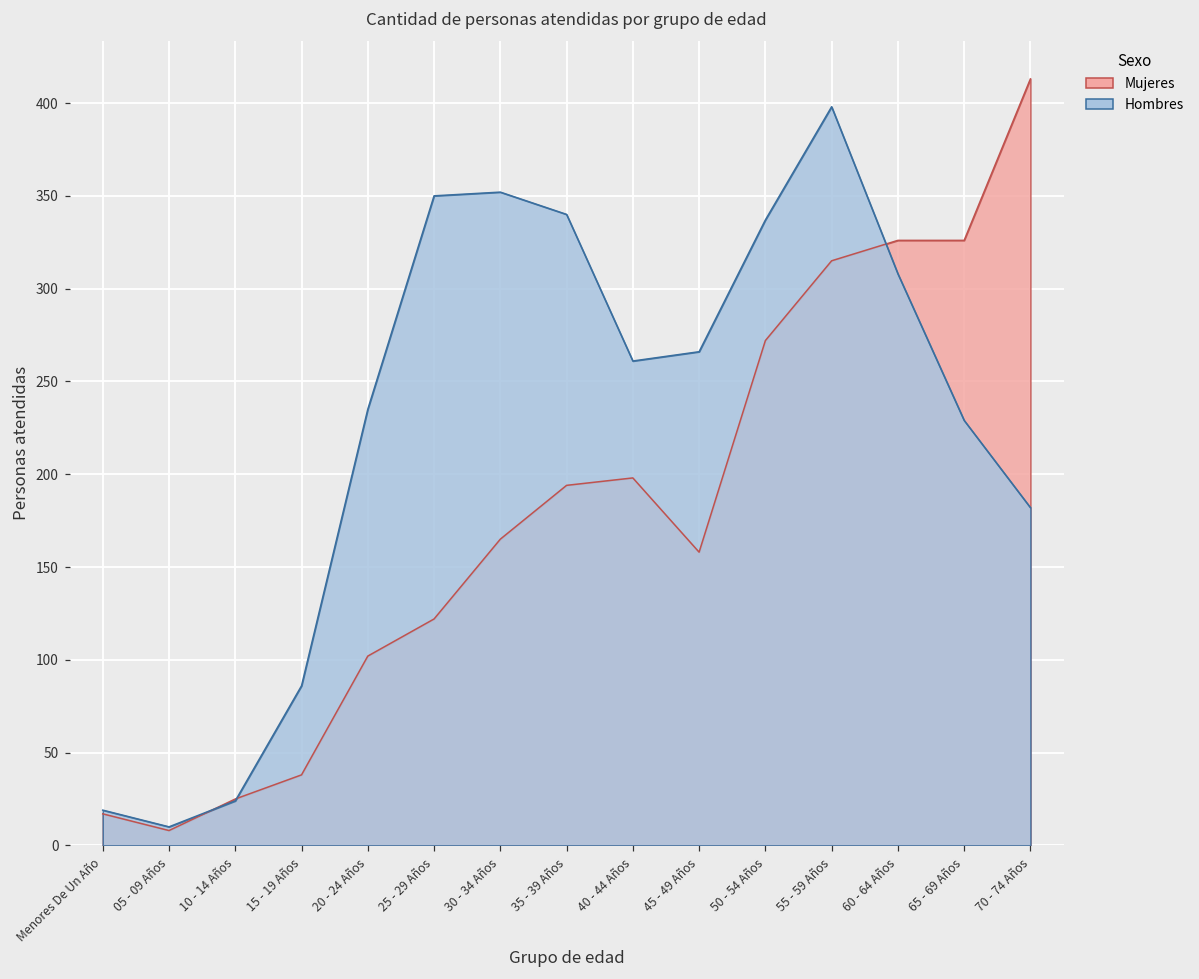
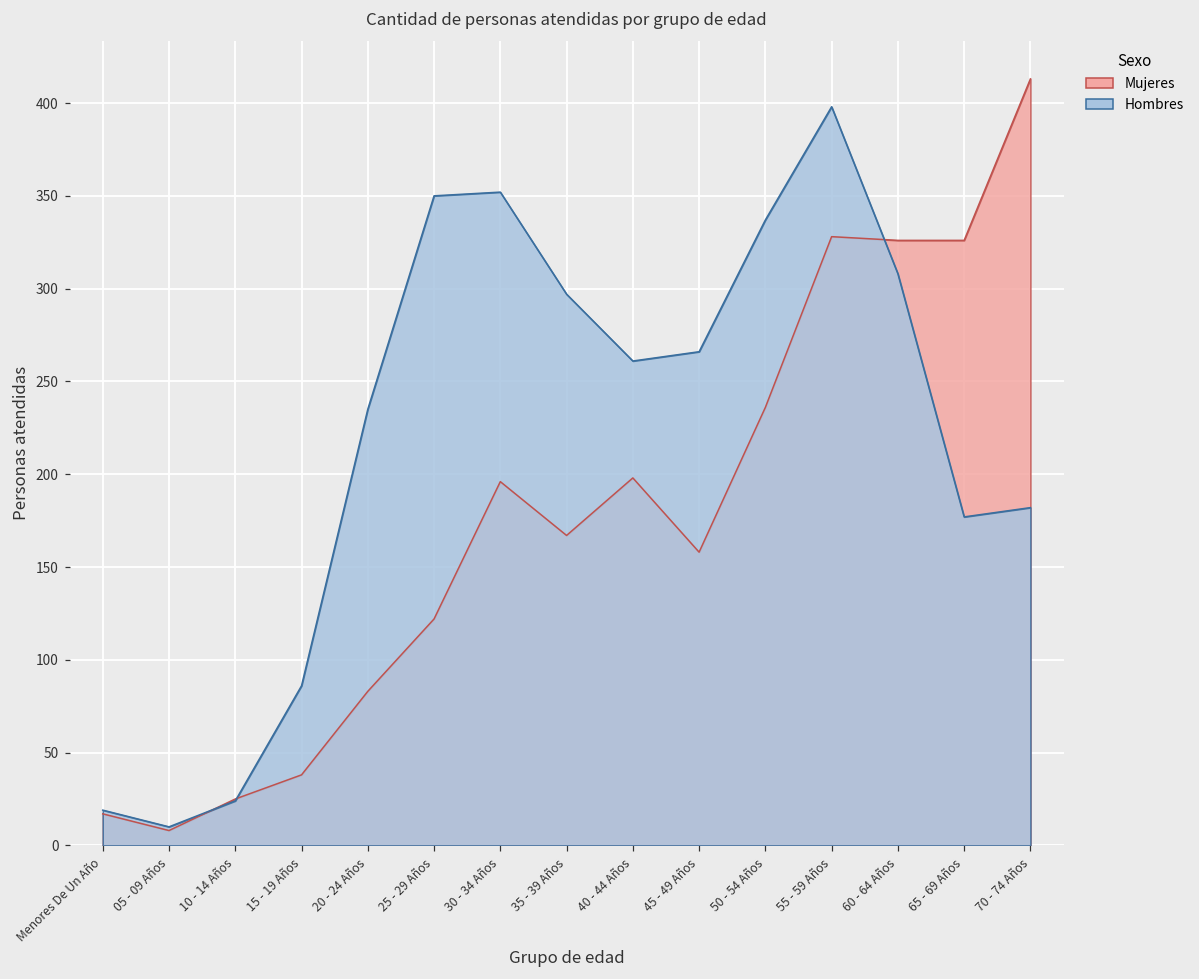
Mujeres, 20 - 24 Años: 102 -> 83
Mujeres, 30 - 34 Años: 165 -> 196
Mujeres, 35 - 39 Años: 194 -> 167
Hombres, 35 - 39 Años: 340 -> 297
Mujeres, 50 - 54 Años: 272 -> 236
Mujeres, 55 - 59 Años: 315 -> 328
Hombres, 65 - 69 Años: 229 -> 177
